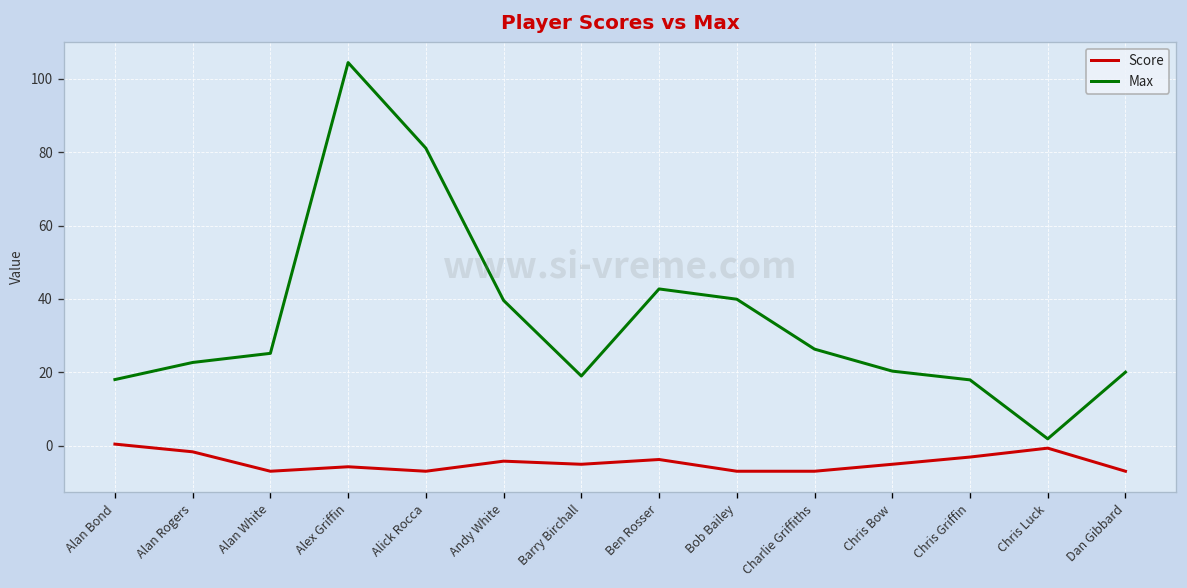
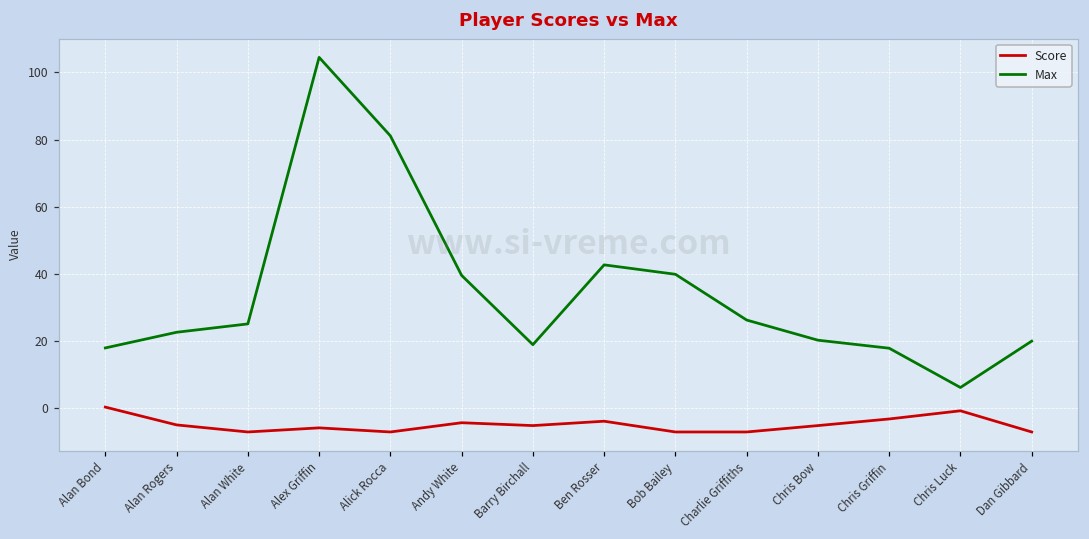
Score, Alan Rogers: -2 -> -5
Max, Chris Luck: 2 -> 6
